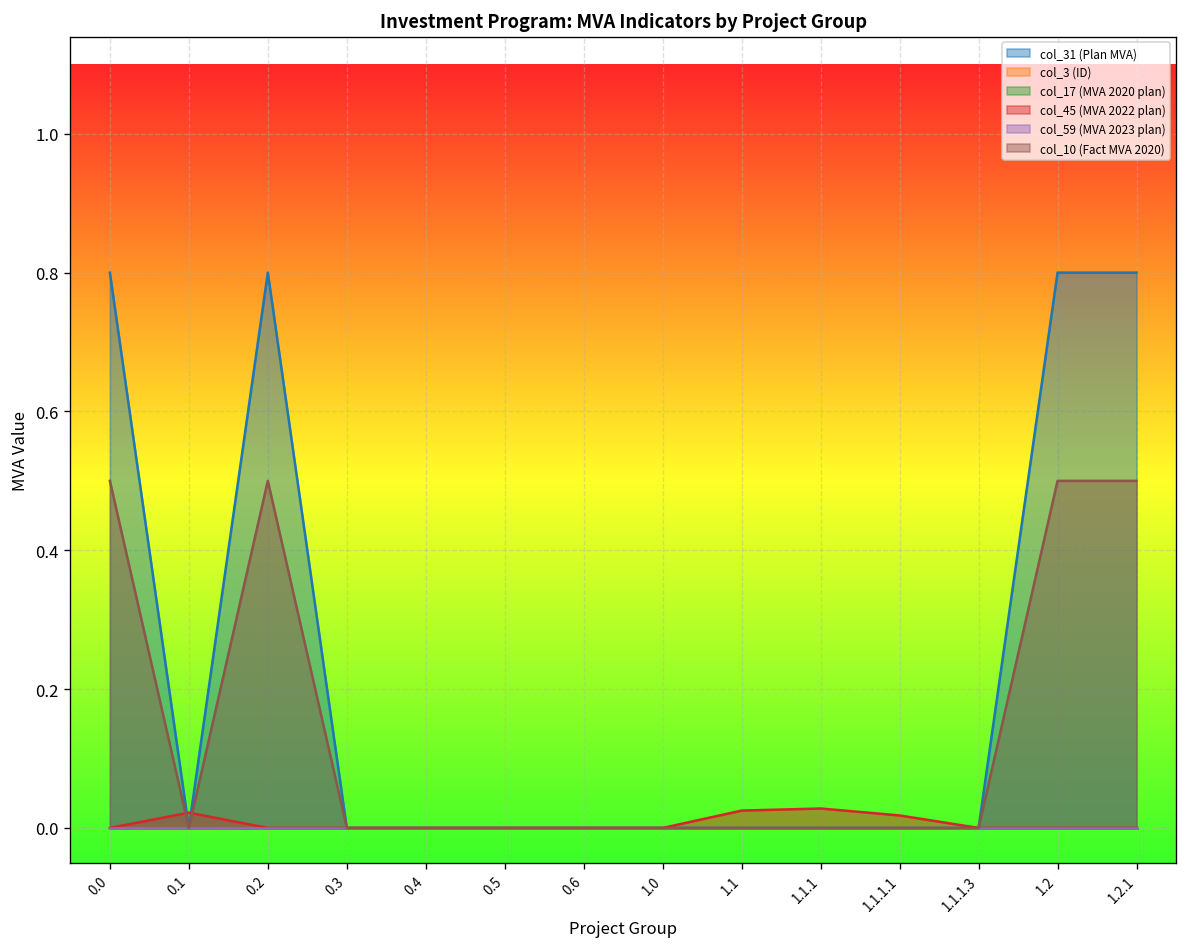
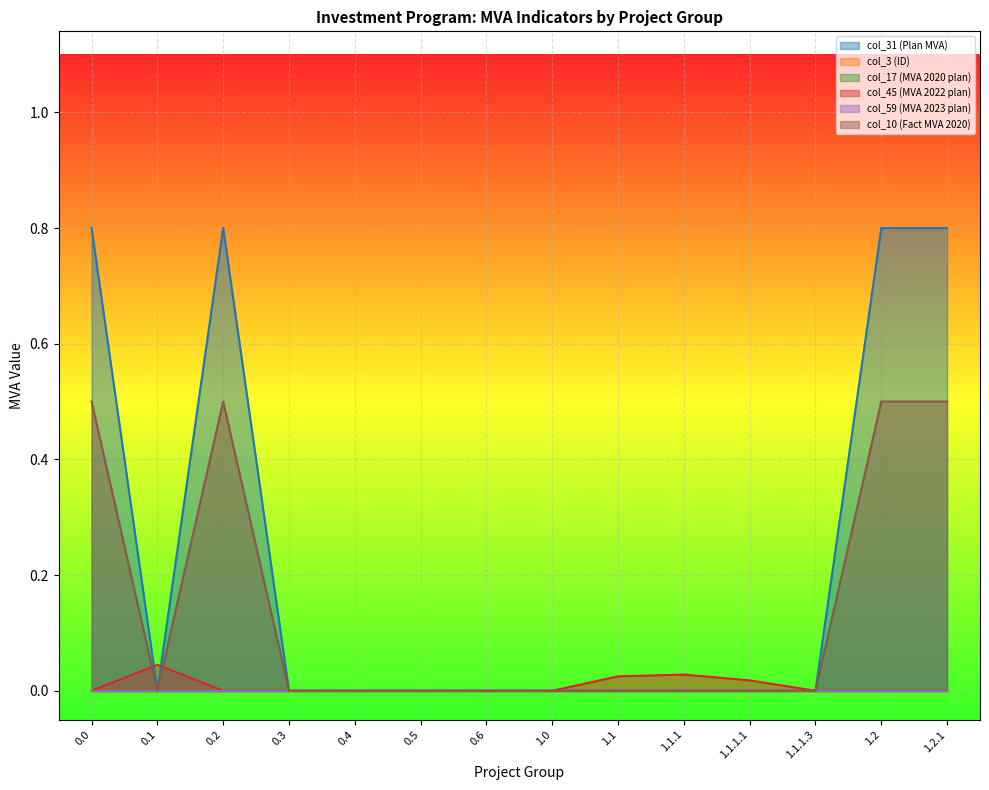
col_45 (MVA 2022 plan), 0.1: 0.02 -> 0.05
